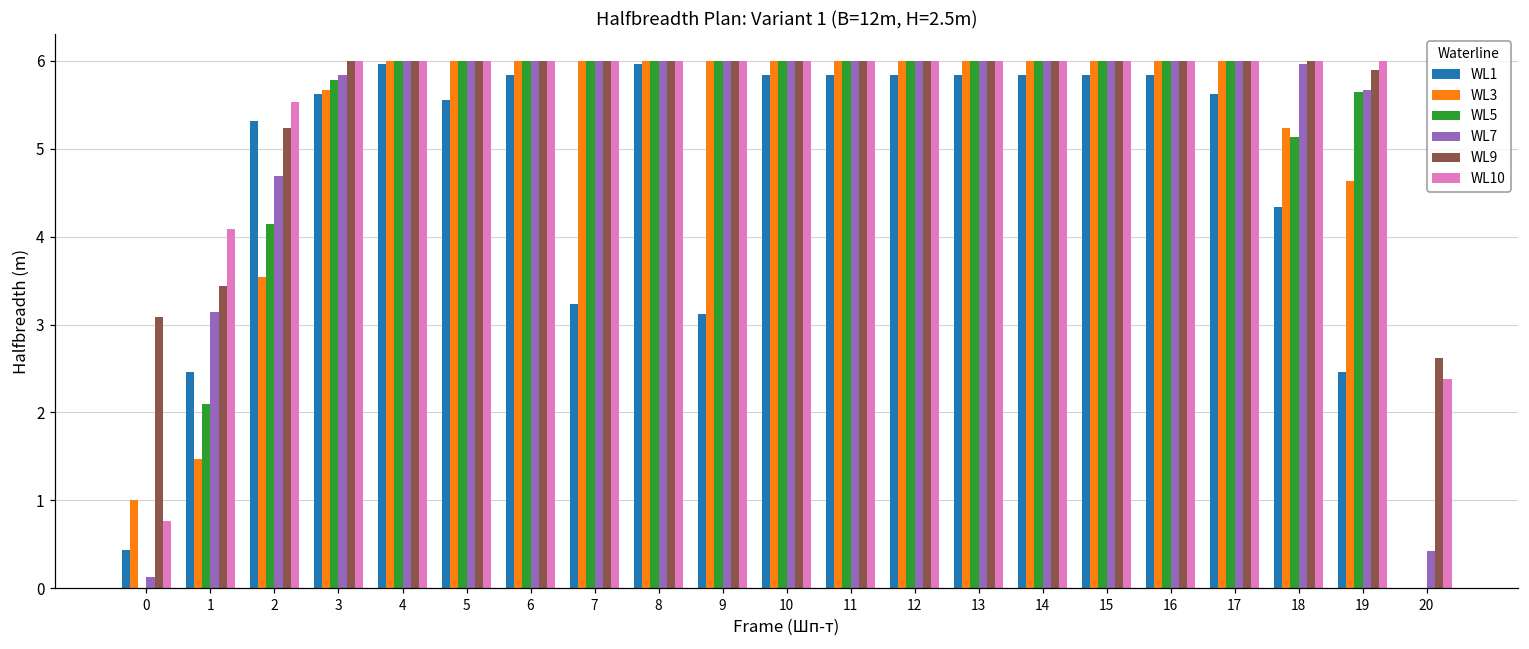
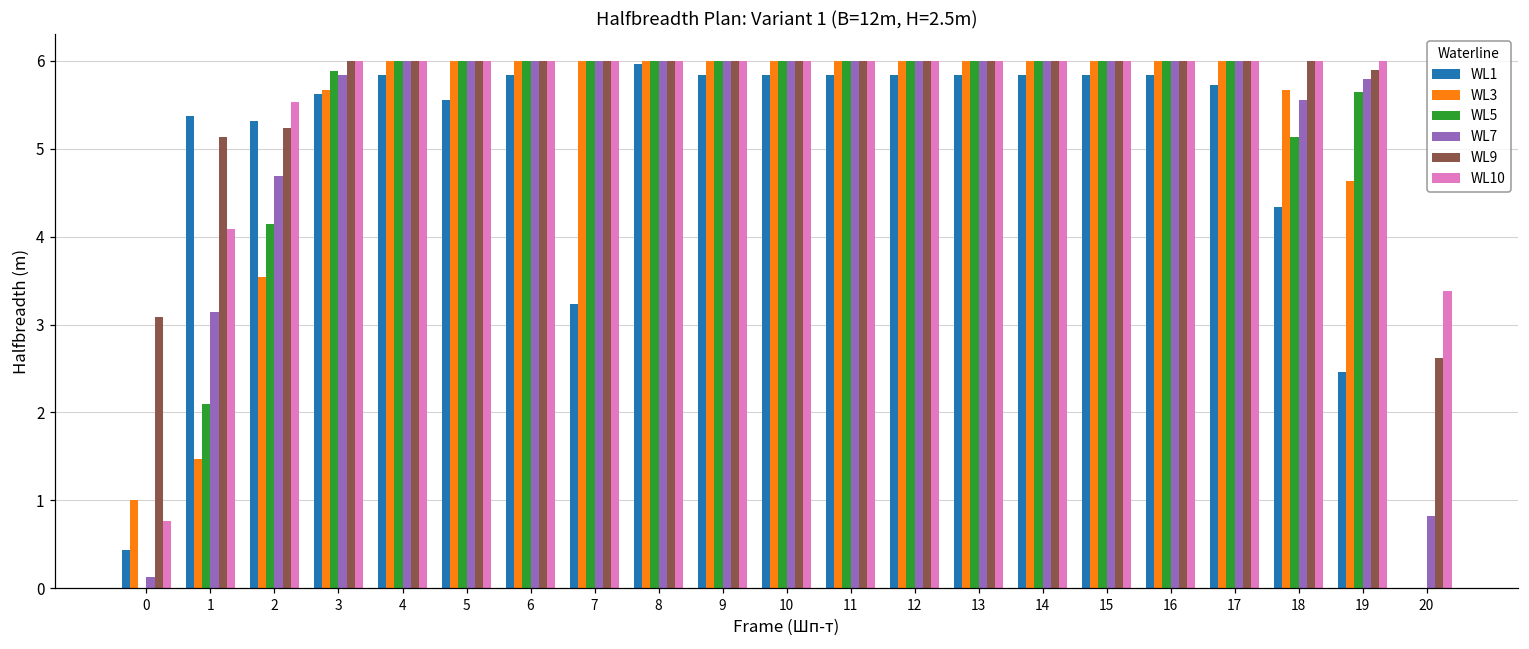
WL1, 1: 2.5 -> 5.4
WL9, 1: 3.4 -> 5.1
WL5, 3: 5.8 -> 5.9
WL1, 4: 6.0 -> 5.8
WL1, 9: 3.1 -> 5.8
WL1, 17: 5.6 -> 5.7
WL3, 18: 5.2 -> 5.7
WL7, 18: 6.0 -> 5.6
WL7, 19: 5.7 -> 5.8
WL7, 20: 0.4 -> 0.8
WL10, 20: 2.4 -> 3.4
